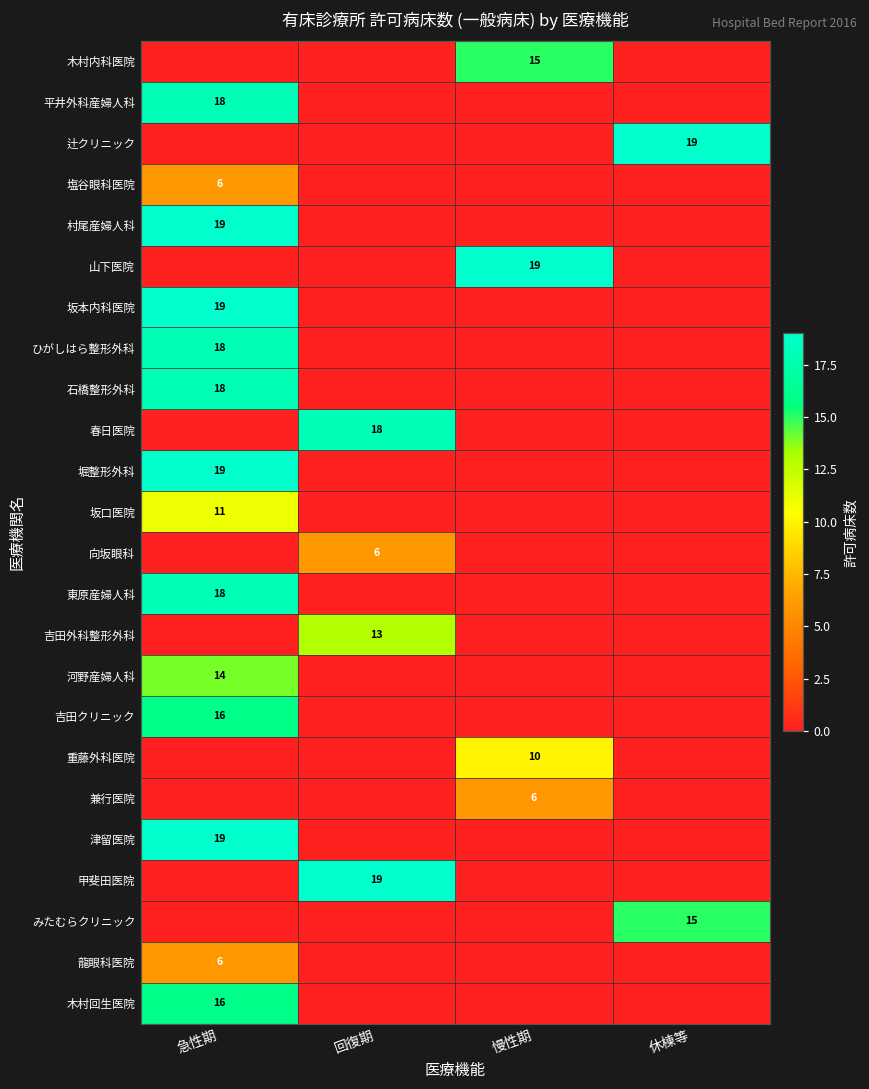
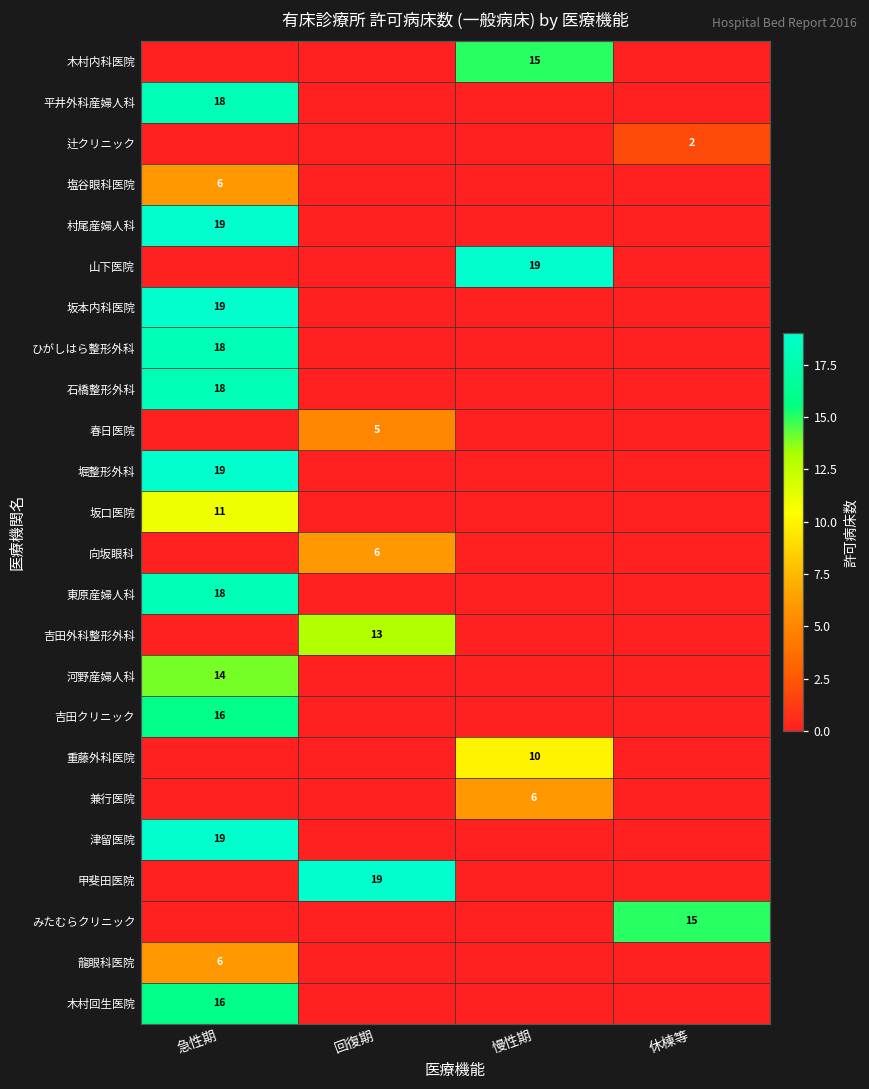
辻クリニック, 休棟等: 19 -> 2
春日医院, 回復期: 18 -> 5
